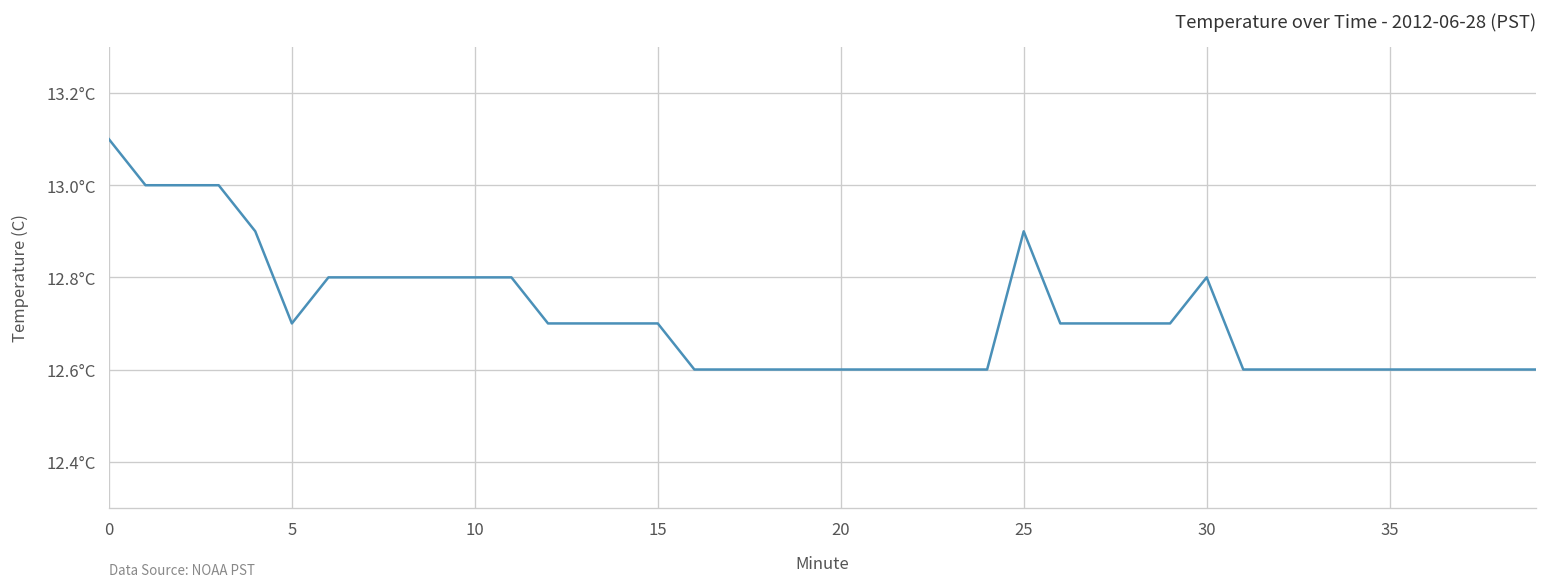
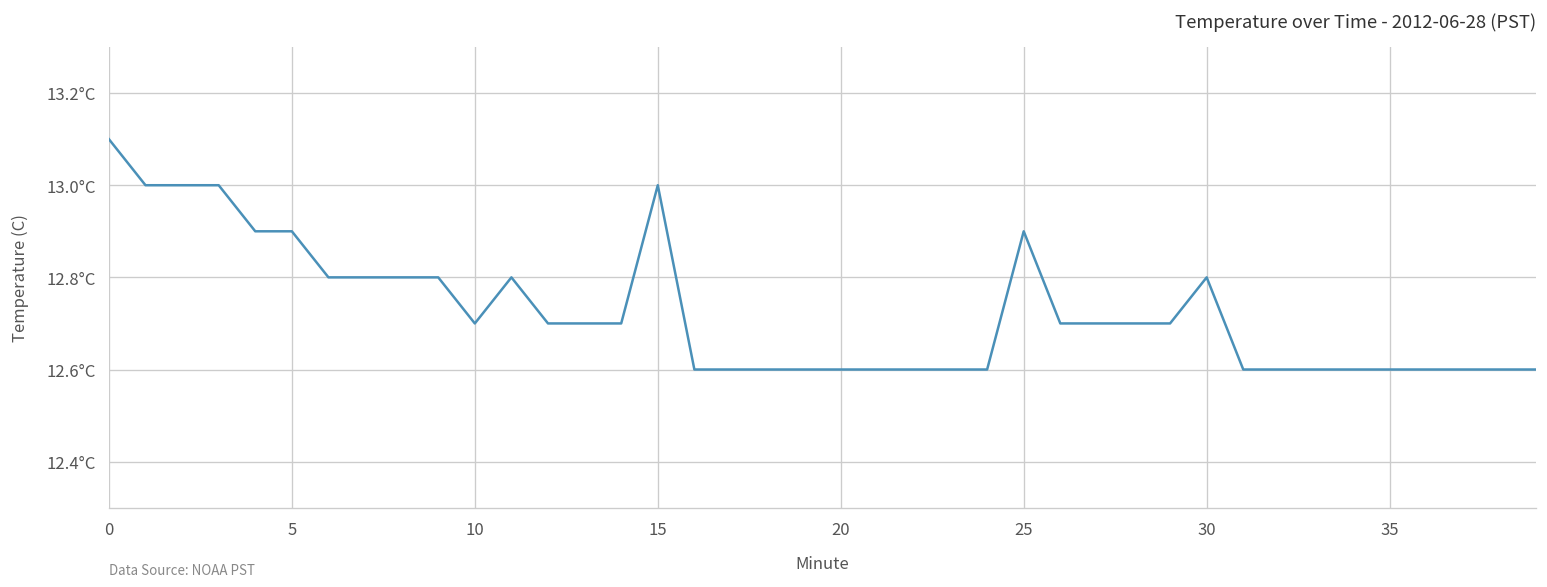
5: 12.7°C -> 12.9°C
10: 12.8°C -> 12.7°C
15: 12.7°C -> 13.0°C
